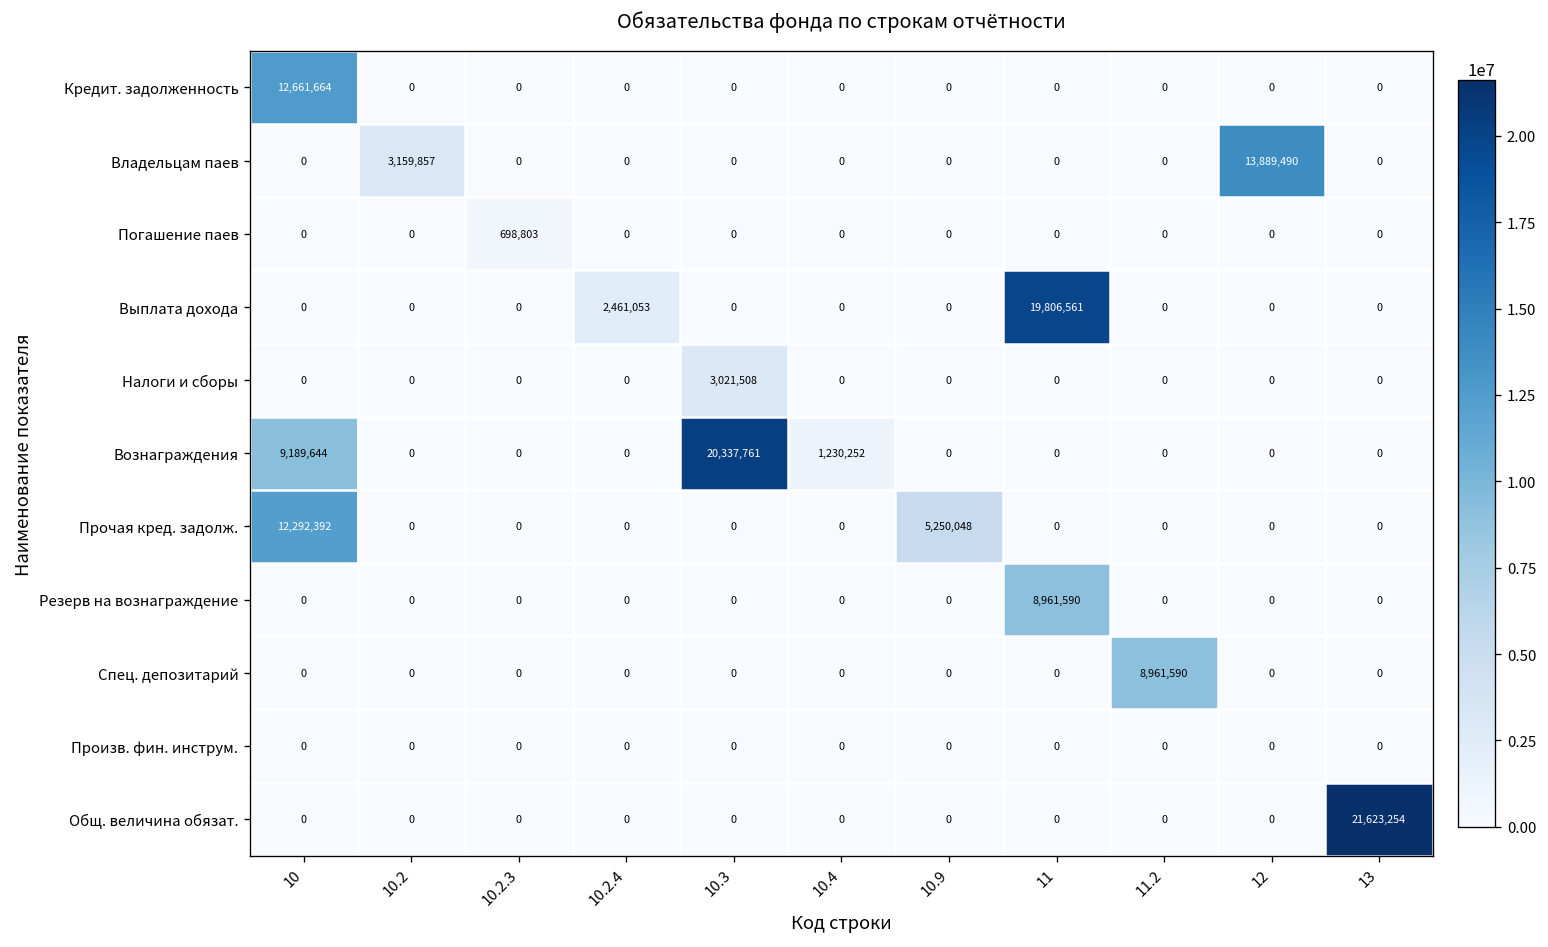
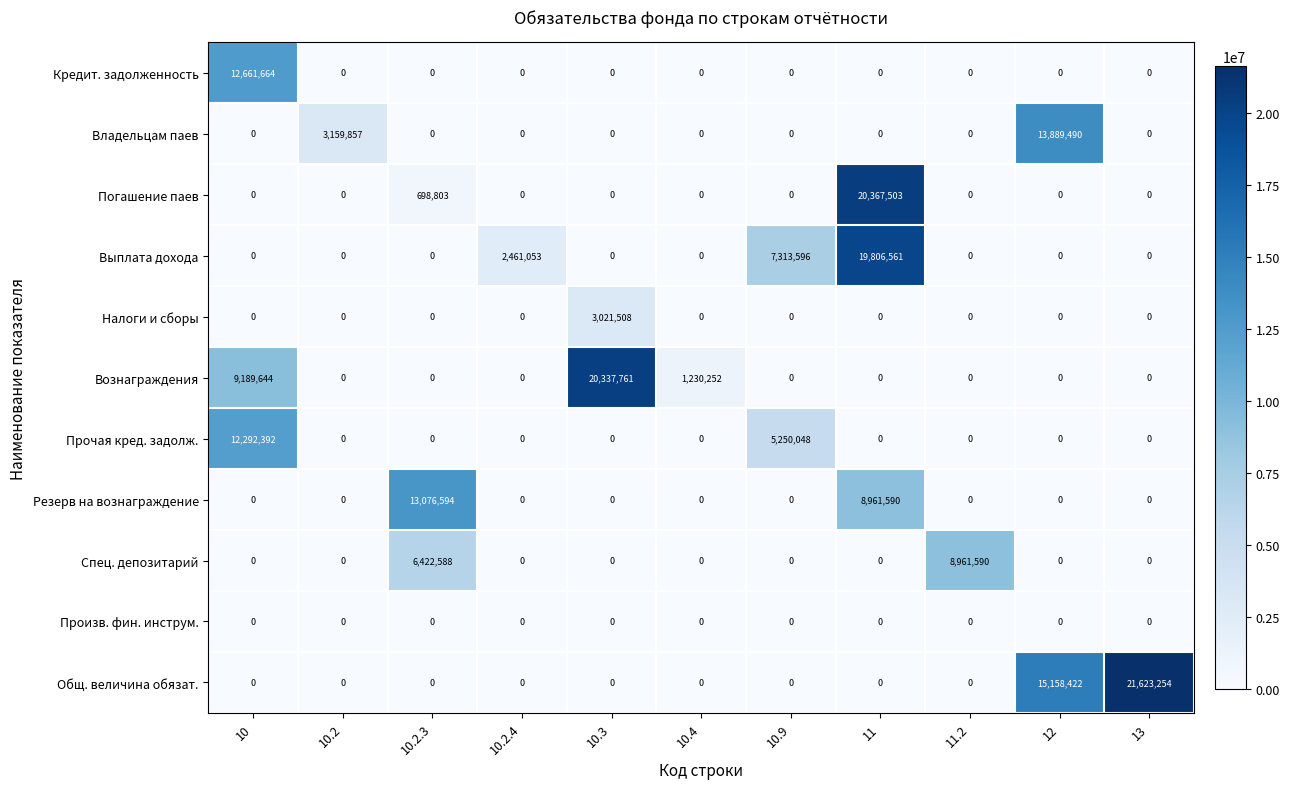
Погашение паев, 11: 0 -> 20,367,503
Выплата дохода, 10.9: 0 -> 7,313,596
Резерв на вознаграждение, 10.2.3: 0 -> 13,076,594
Спец. депозитарий, 10.2.3: 0 -> 6,422,588
Общ. величина обязат., 12: 0 -> 15,158,422
